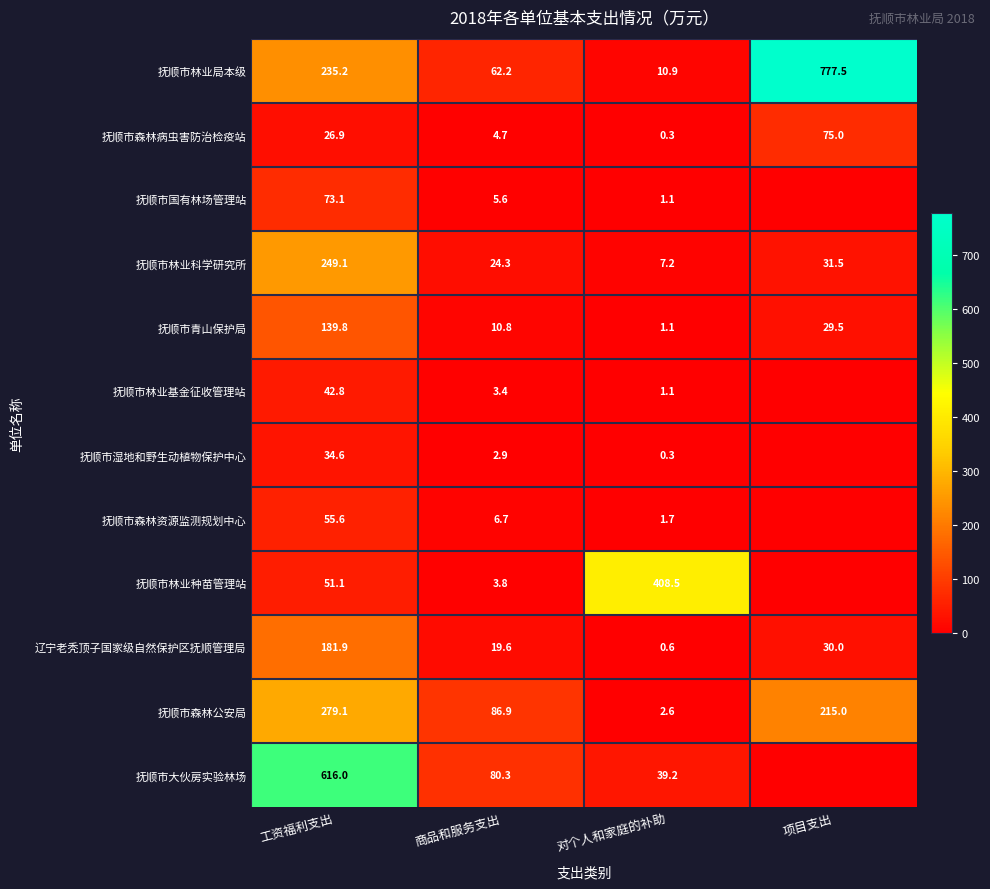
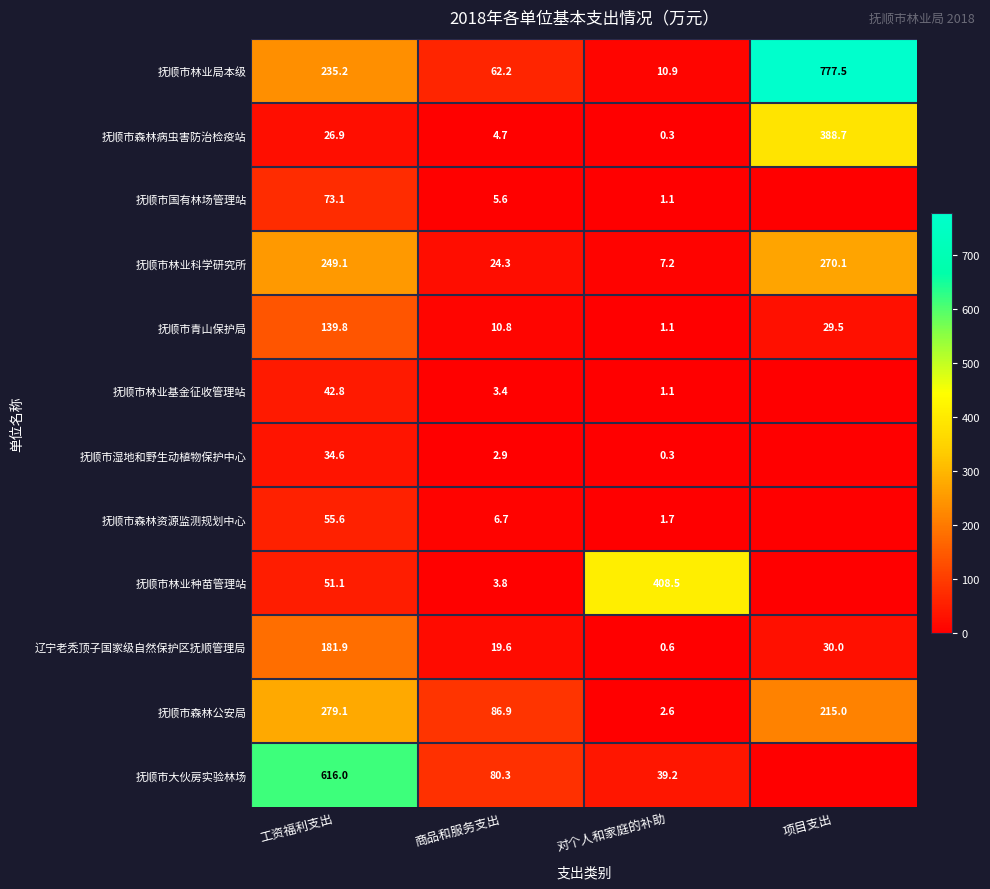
抚顺市森林病虫害防治检疫站, 项目支出: 75.0 -> 388.7
抚顺市林业科学研究所, 项目支出: 31.5 -> 270.1
